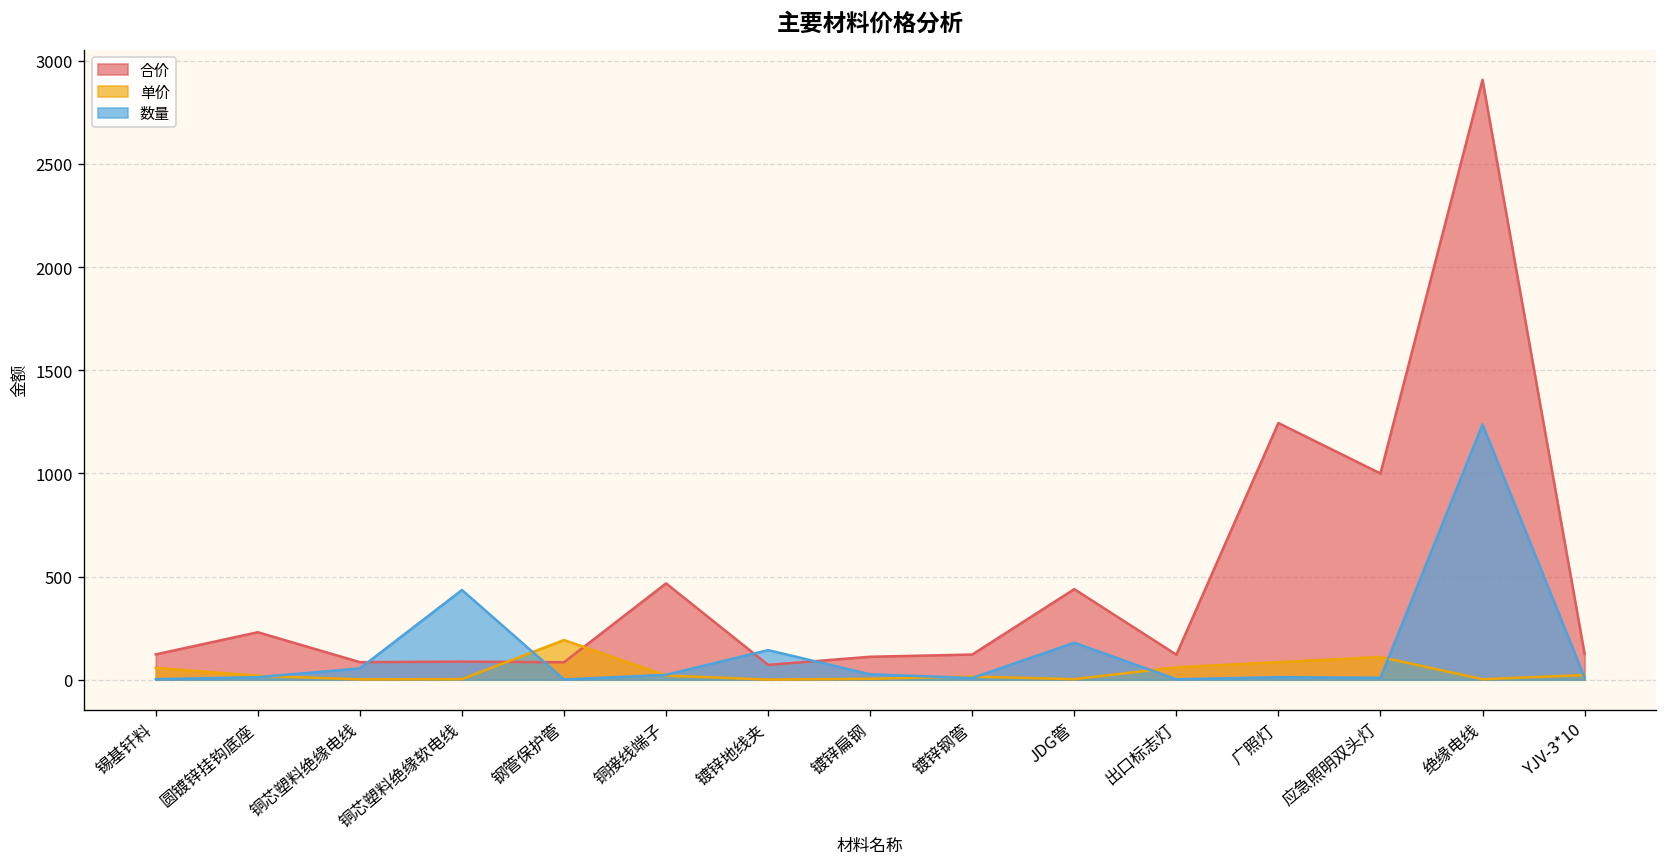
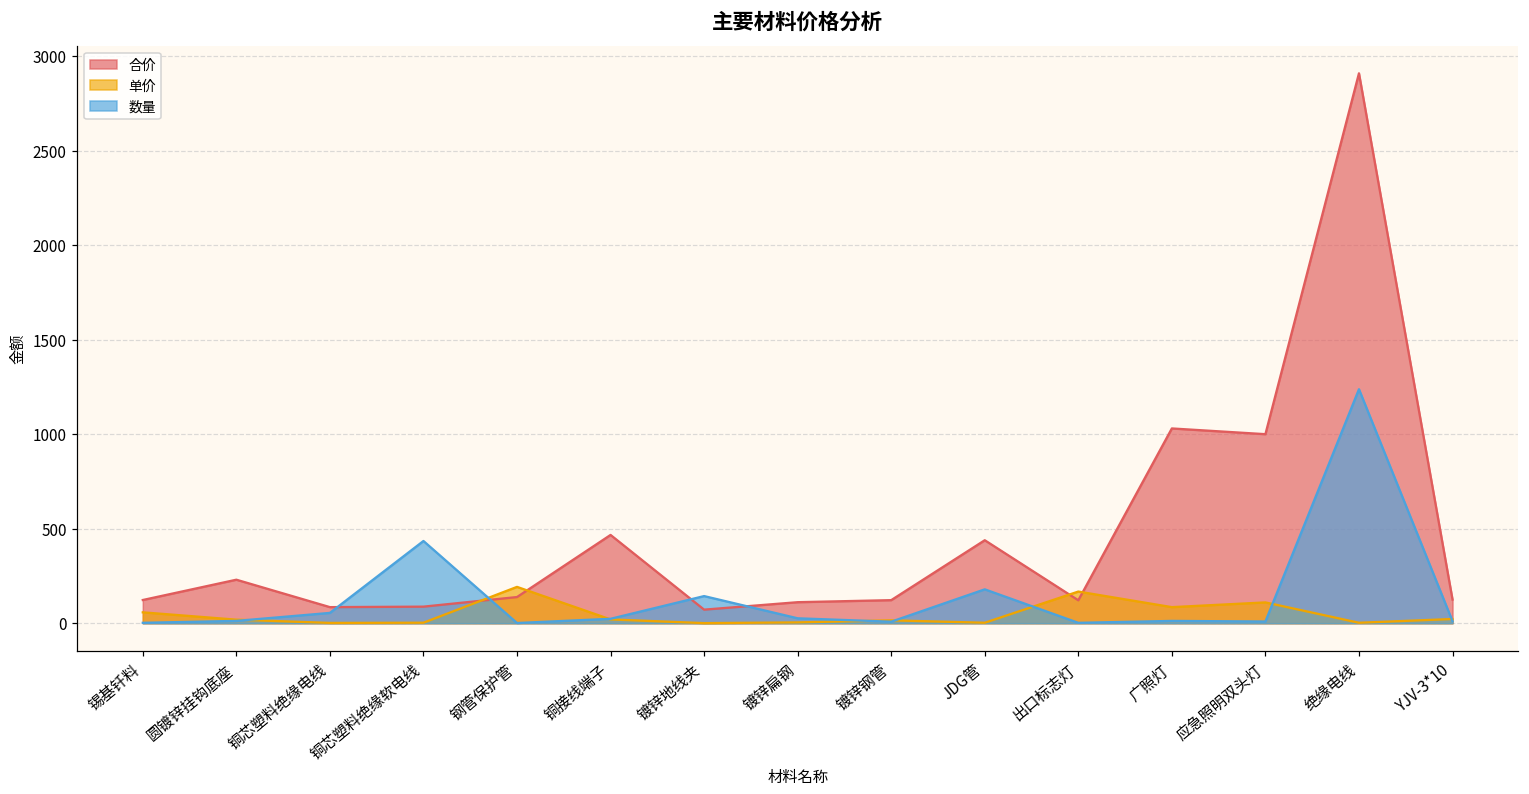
合价, 钢管保护管: 80 -> 140
单价, 出口标志灯: 60 -> 170
合价, 广照灯: 1240 -> 1030
